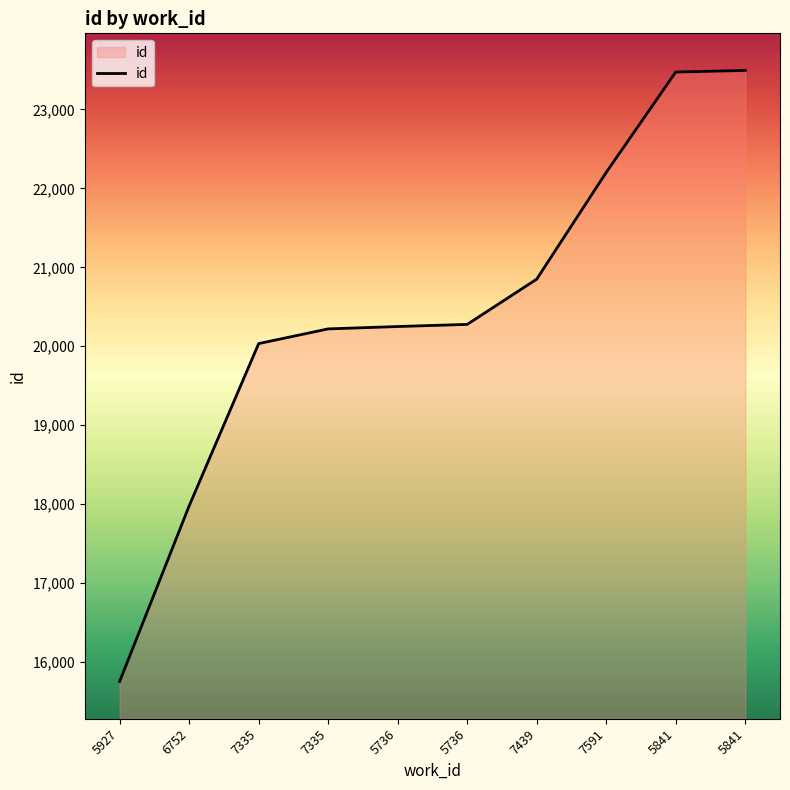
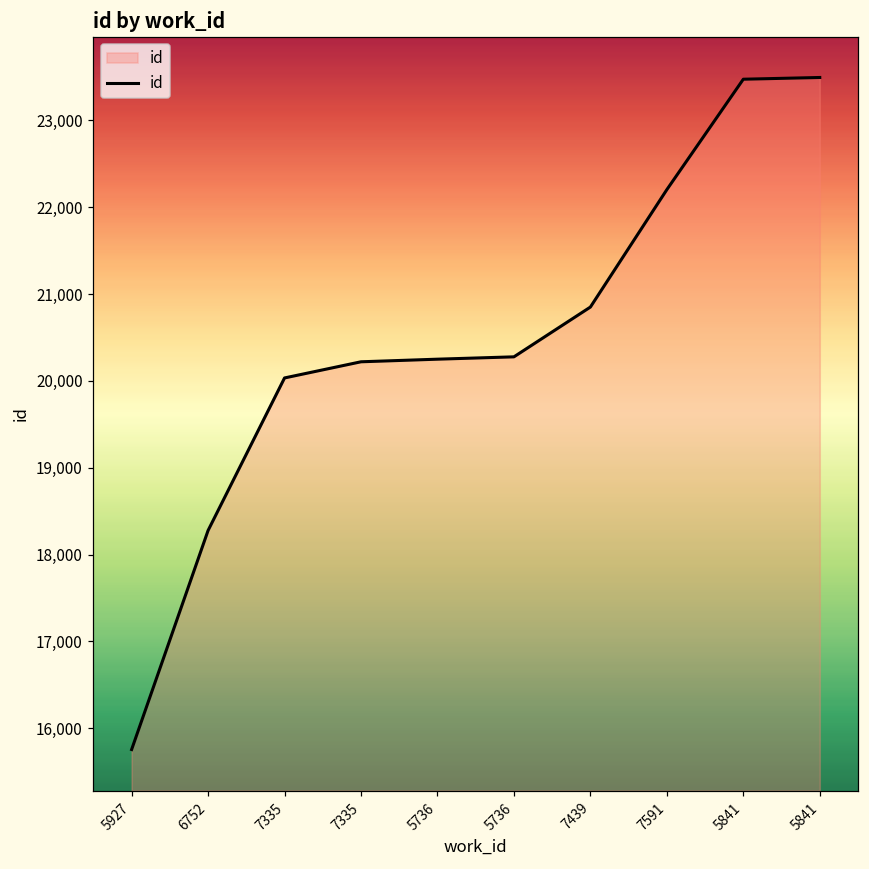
6752: 18,000 -> 18,300
